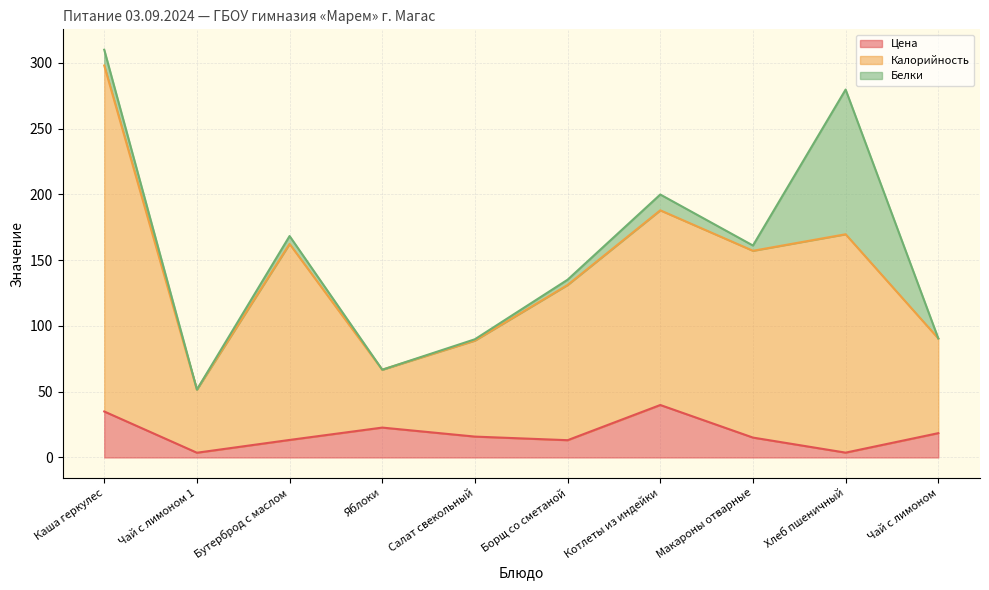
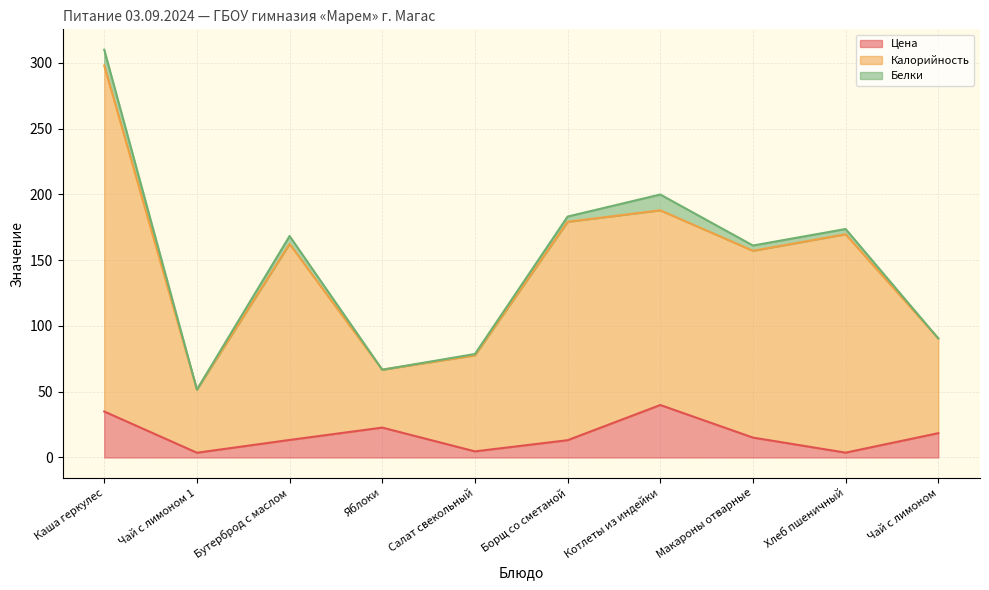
Цена, Салат свекольный: 16 -> 5
Калорийность, Борщ со сметаной: 118 -> 166
Белки, Хлеб пшеничный: 110 -> 4
